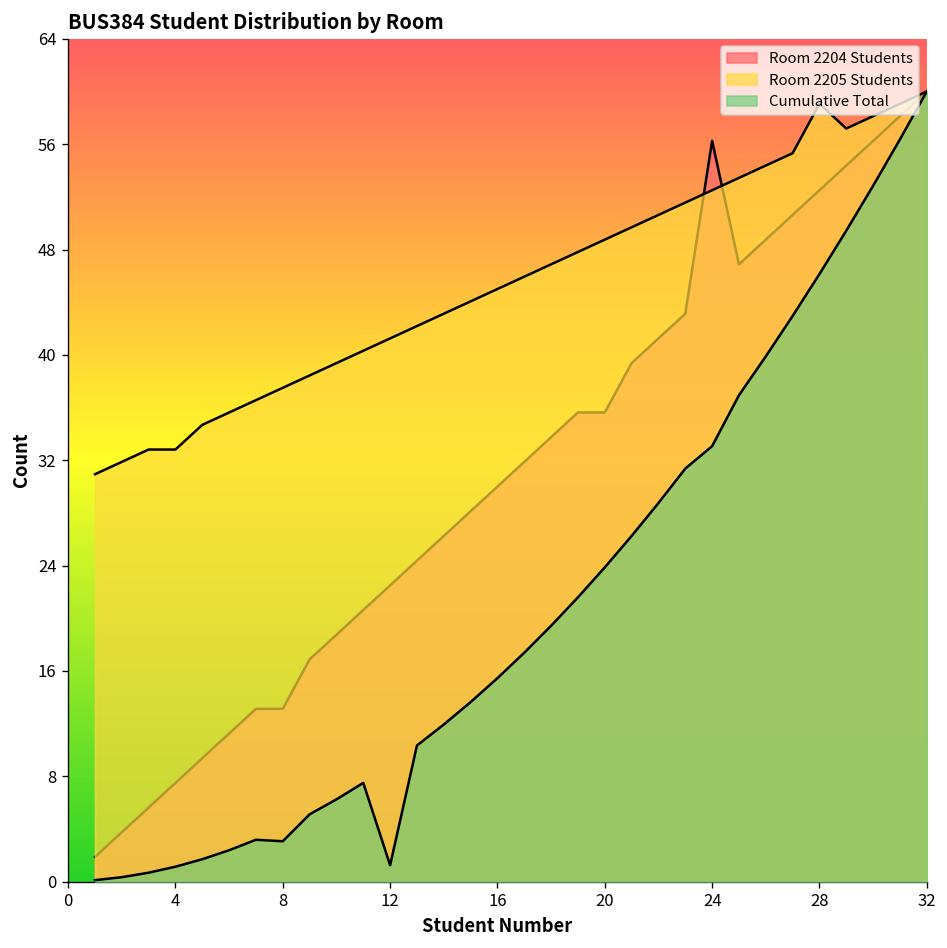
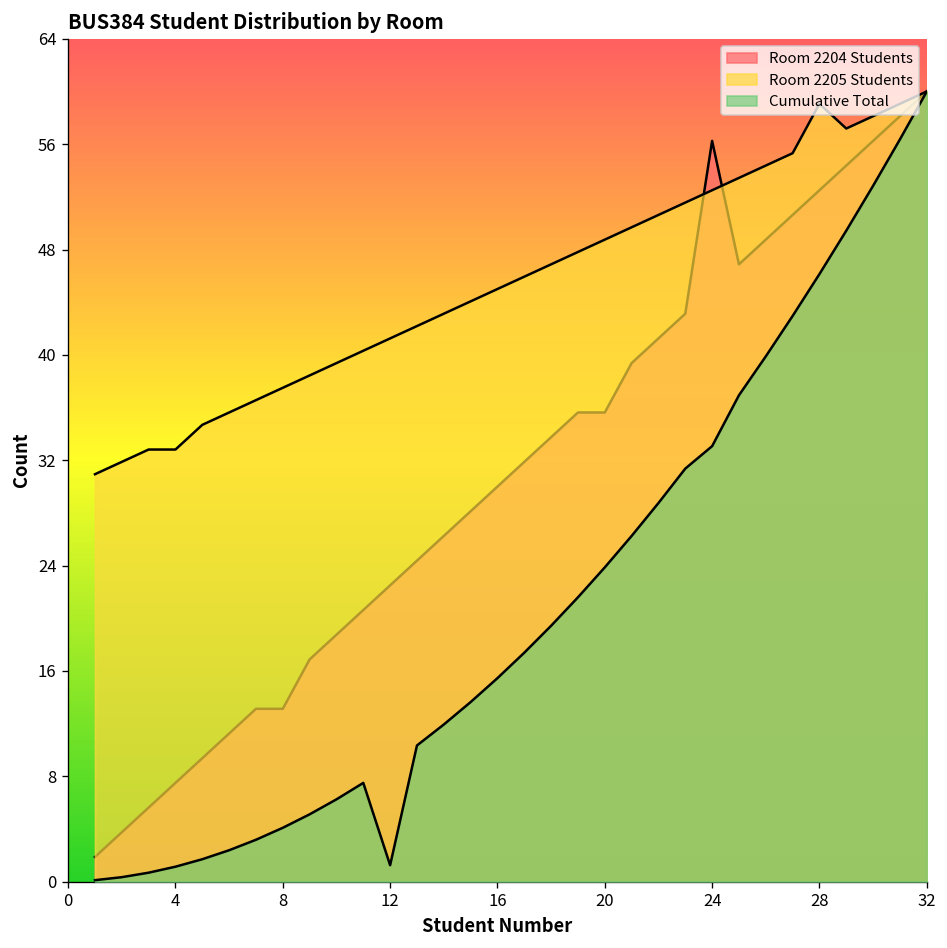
Cumulative Total, 8: 3.1 -> 4.1
